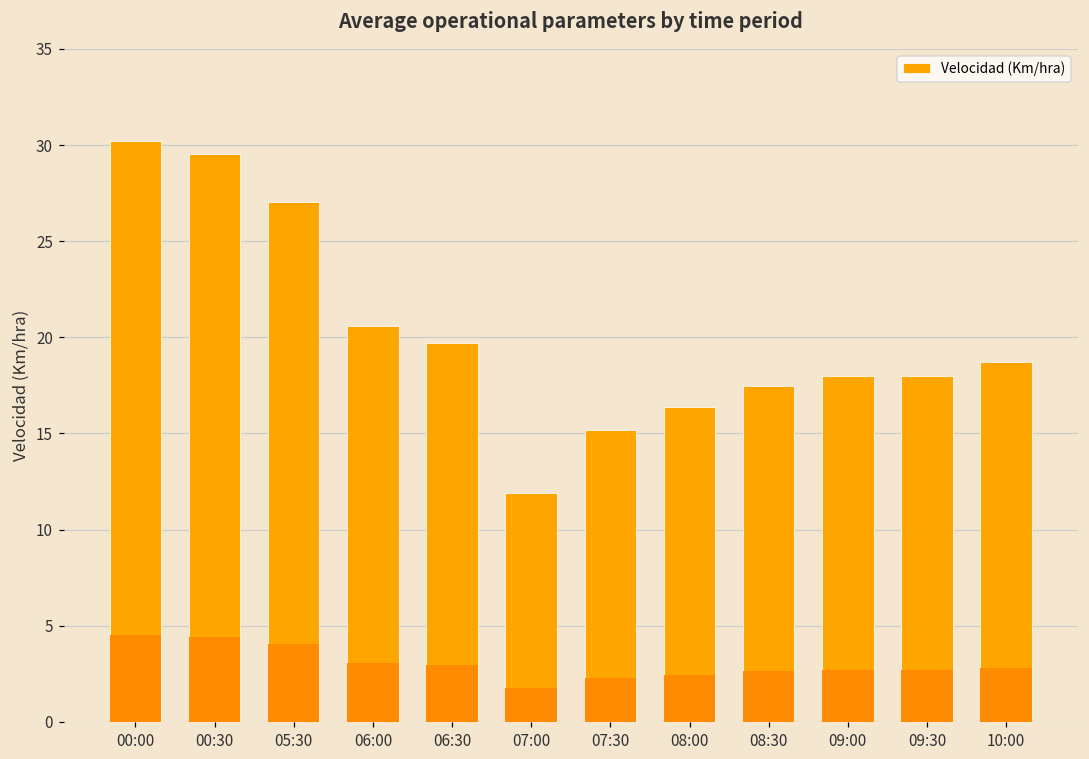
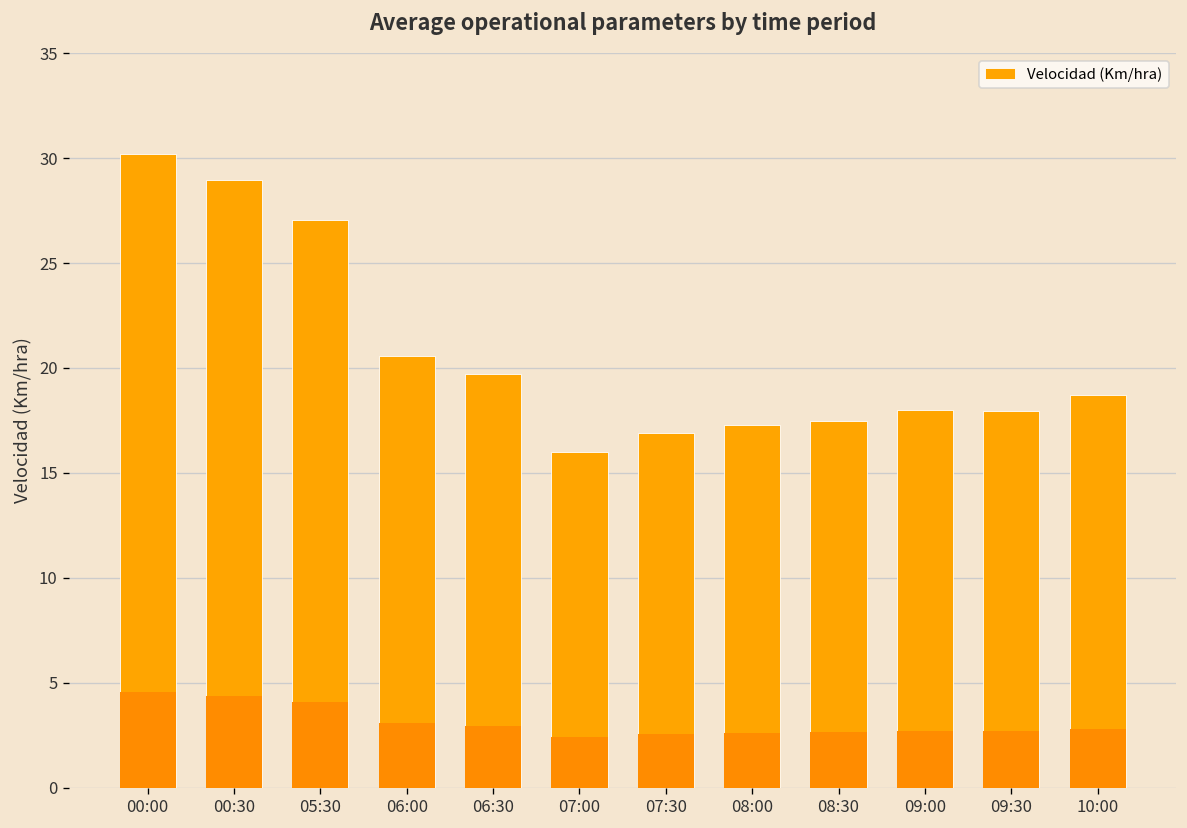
00:30: 29.5 -> 29.0
07:00: 11.9 -> 16.0
07:30: 15.2 -> 16.9
08:00: 16.4 -> 17.3
